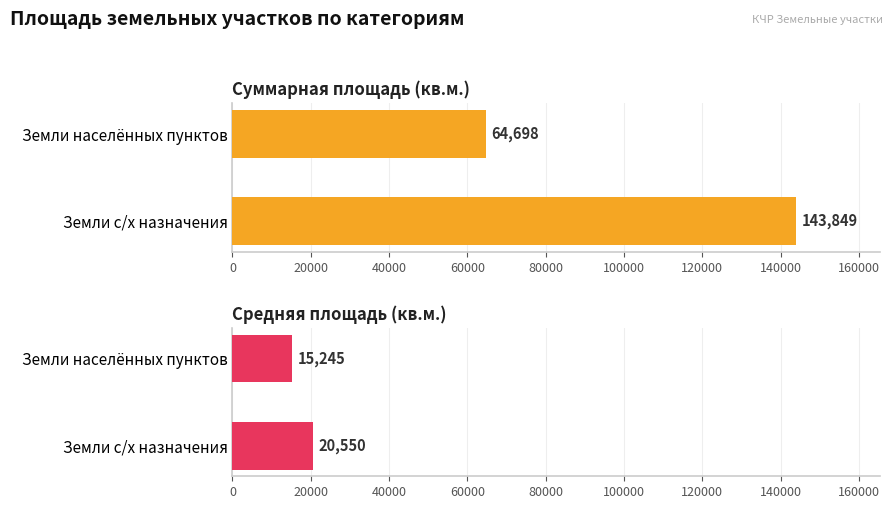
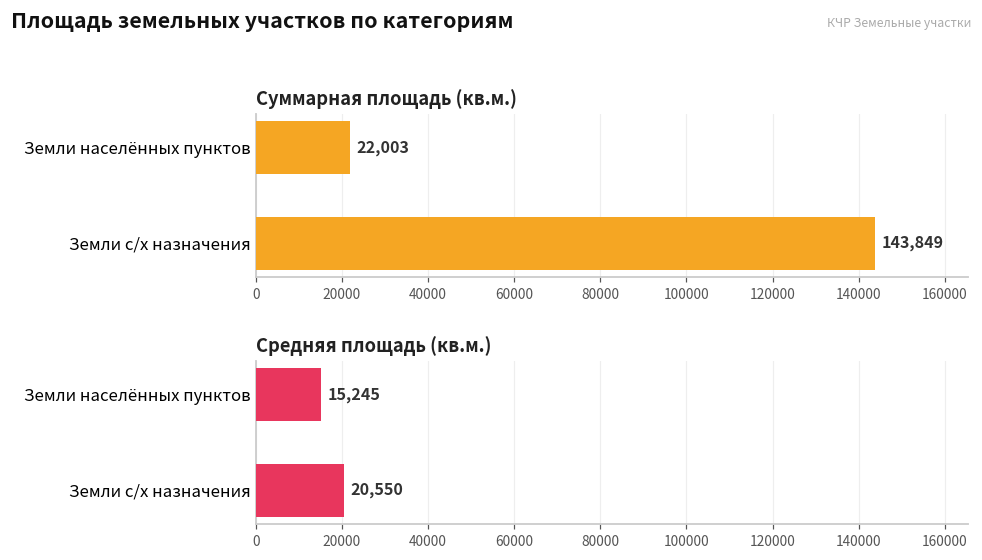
Суммарная площадь (кв.м.), Земли населённых пунктов: 64,698 -> 22,003
